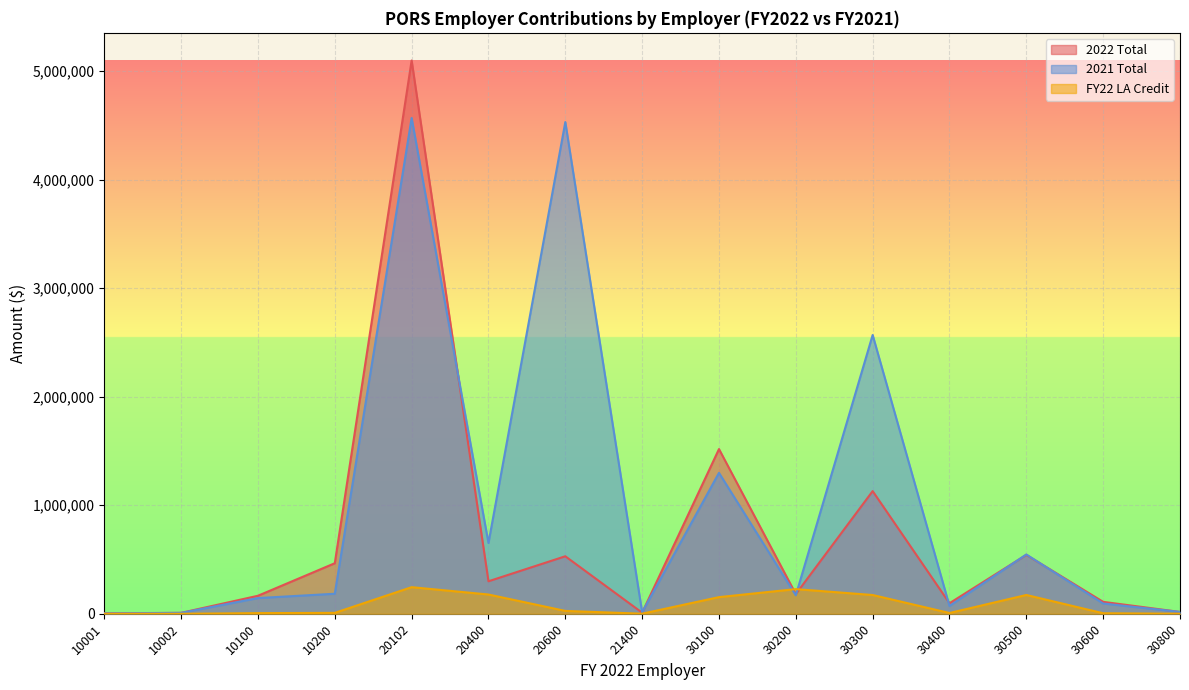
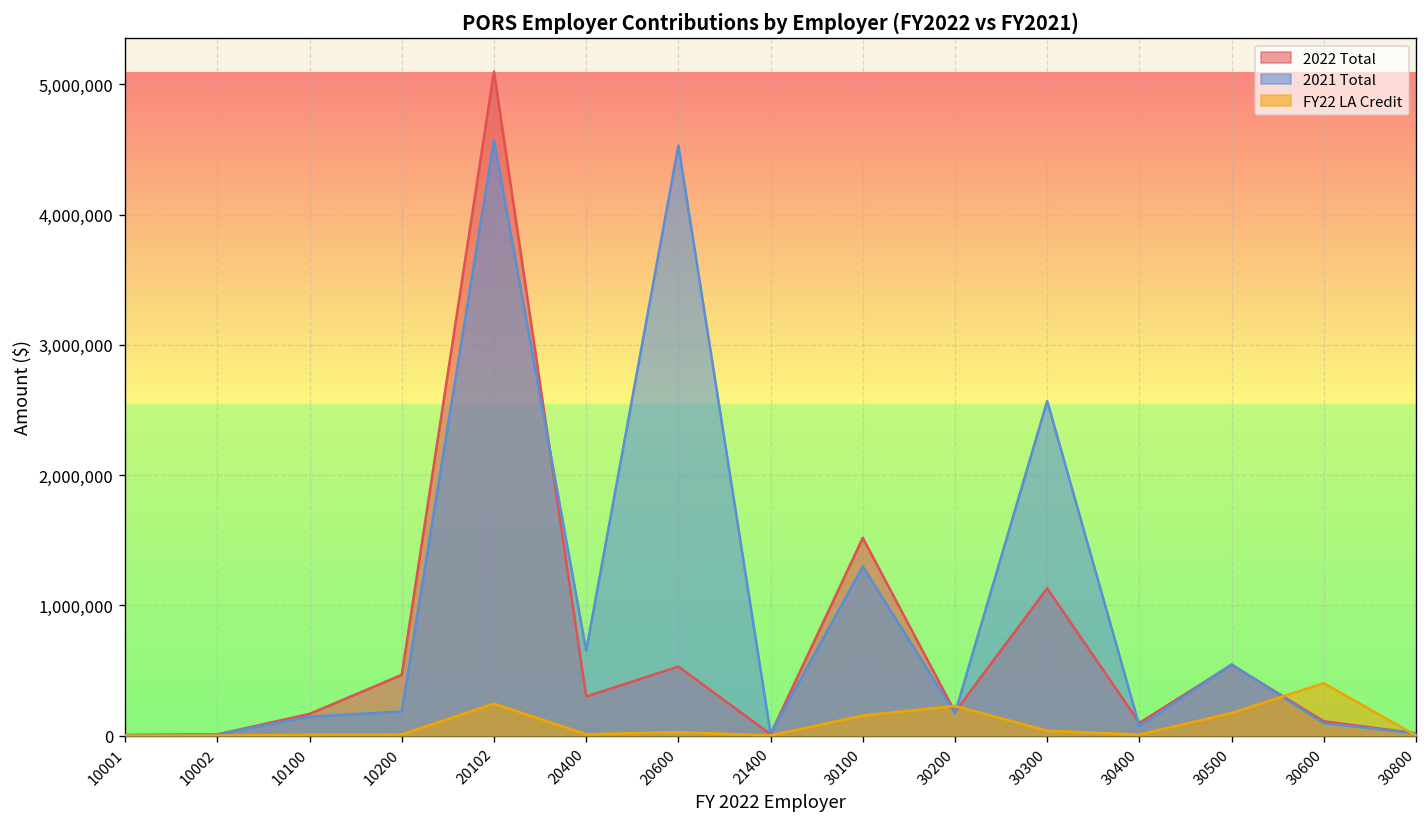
FY22 LA Credit, 20400: 180,000 -> 10,000
FY22 LA Credit, 30300: 170,000 -> 40,000
FY22 LA Credit, 30600: 0 -> 400,000
